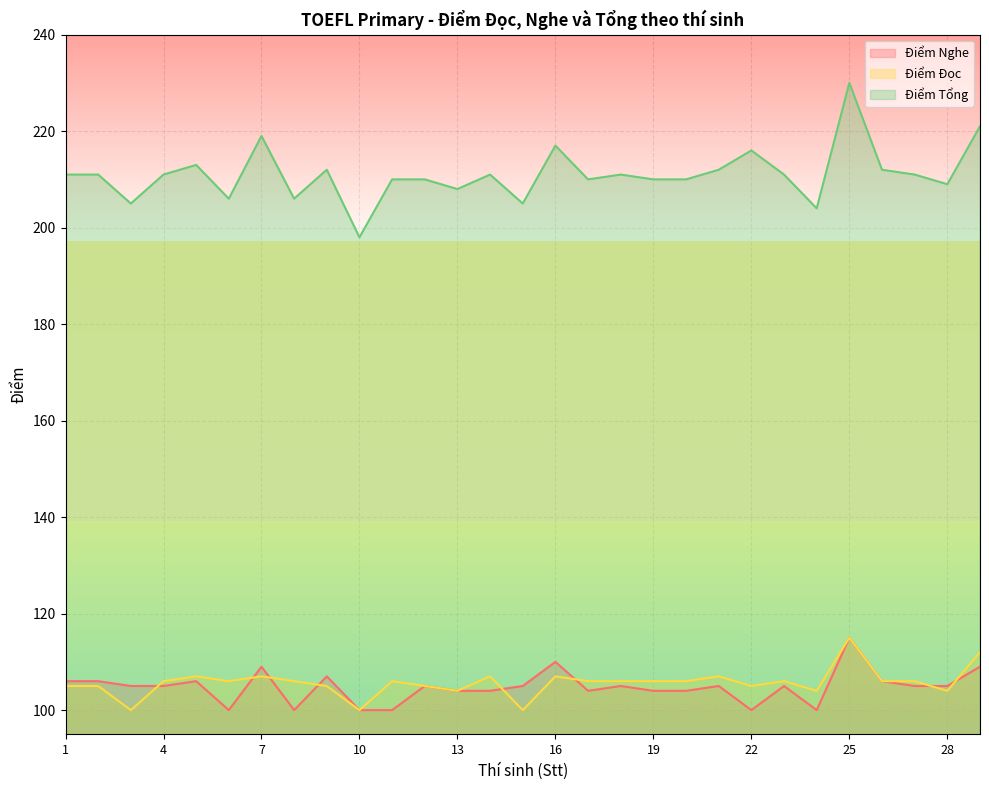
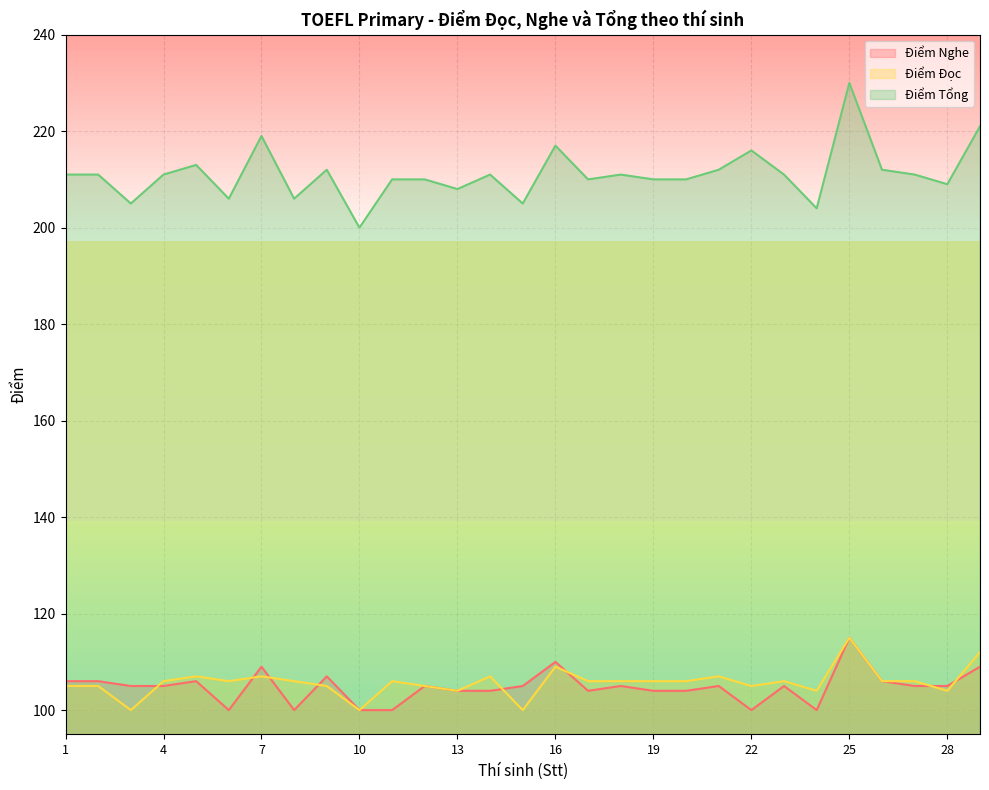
Điểm Tổng, 10: 198 -> 200
Điểm Đọc, 16: 107 -> 109
